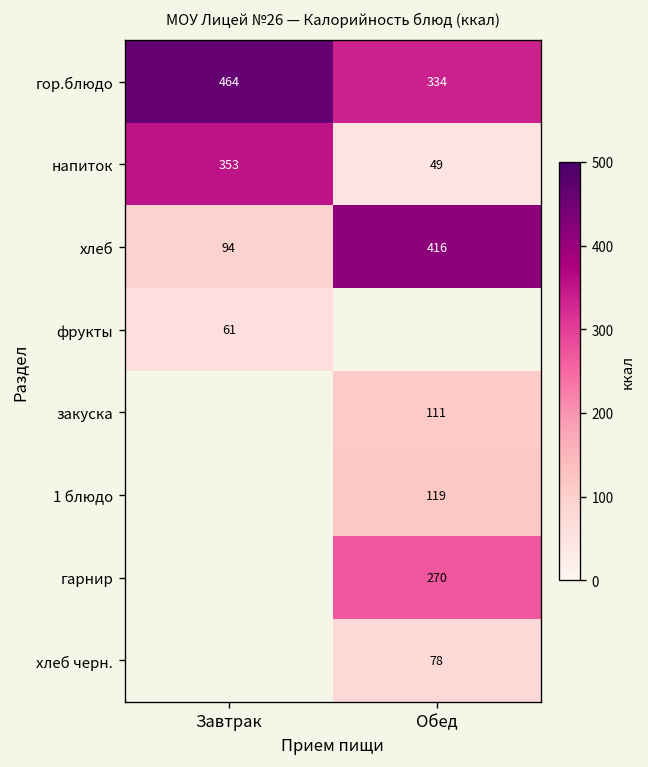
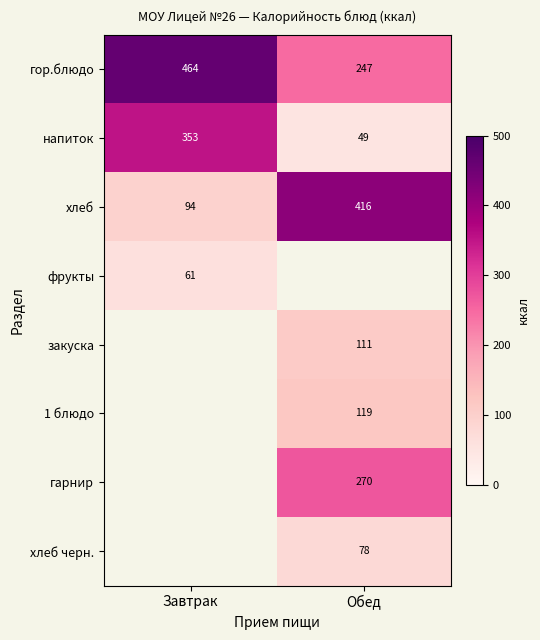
гор.блюдо, Обед: 334 -> 247
